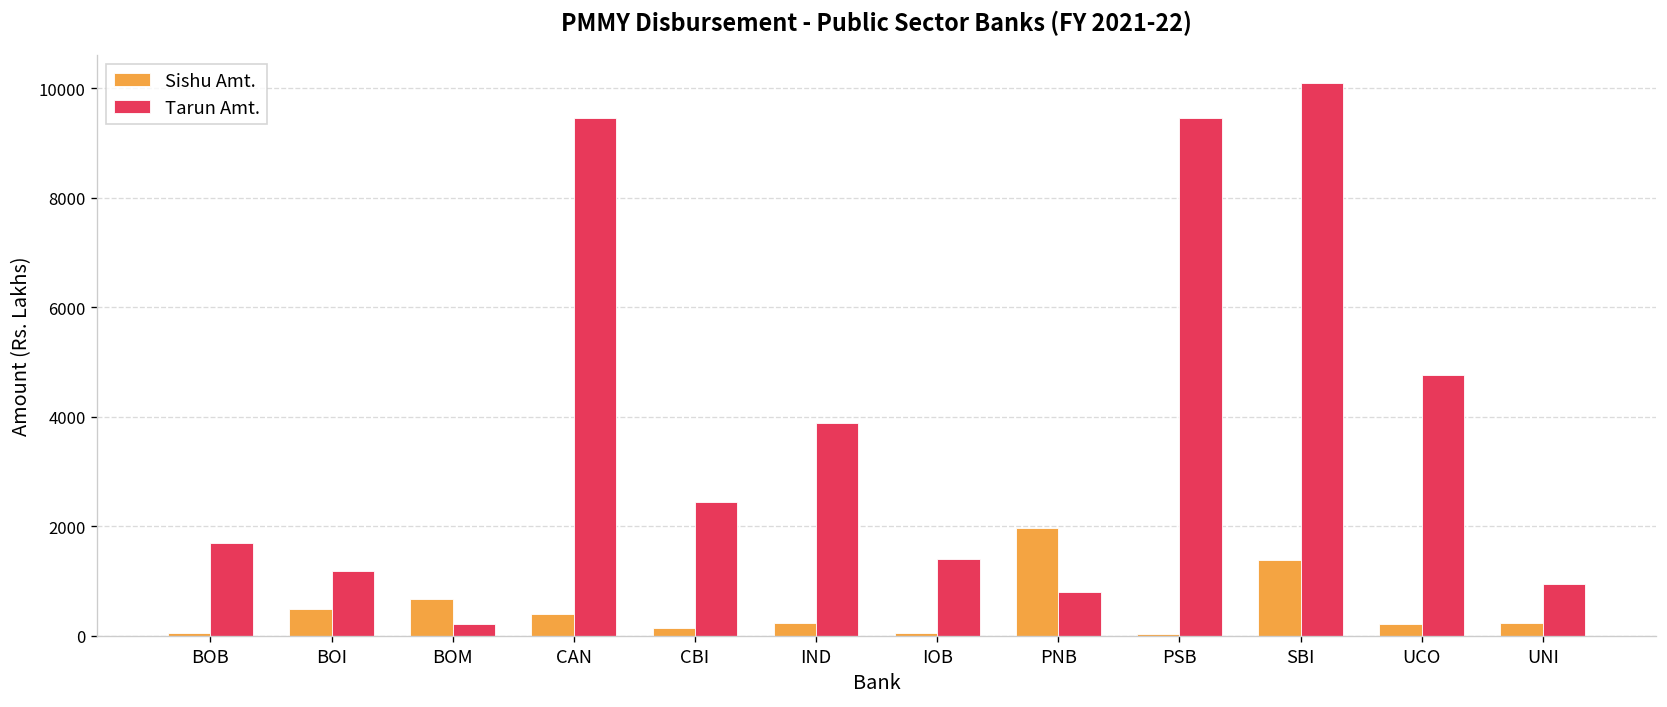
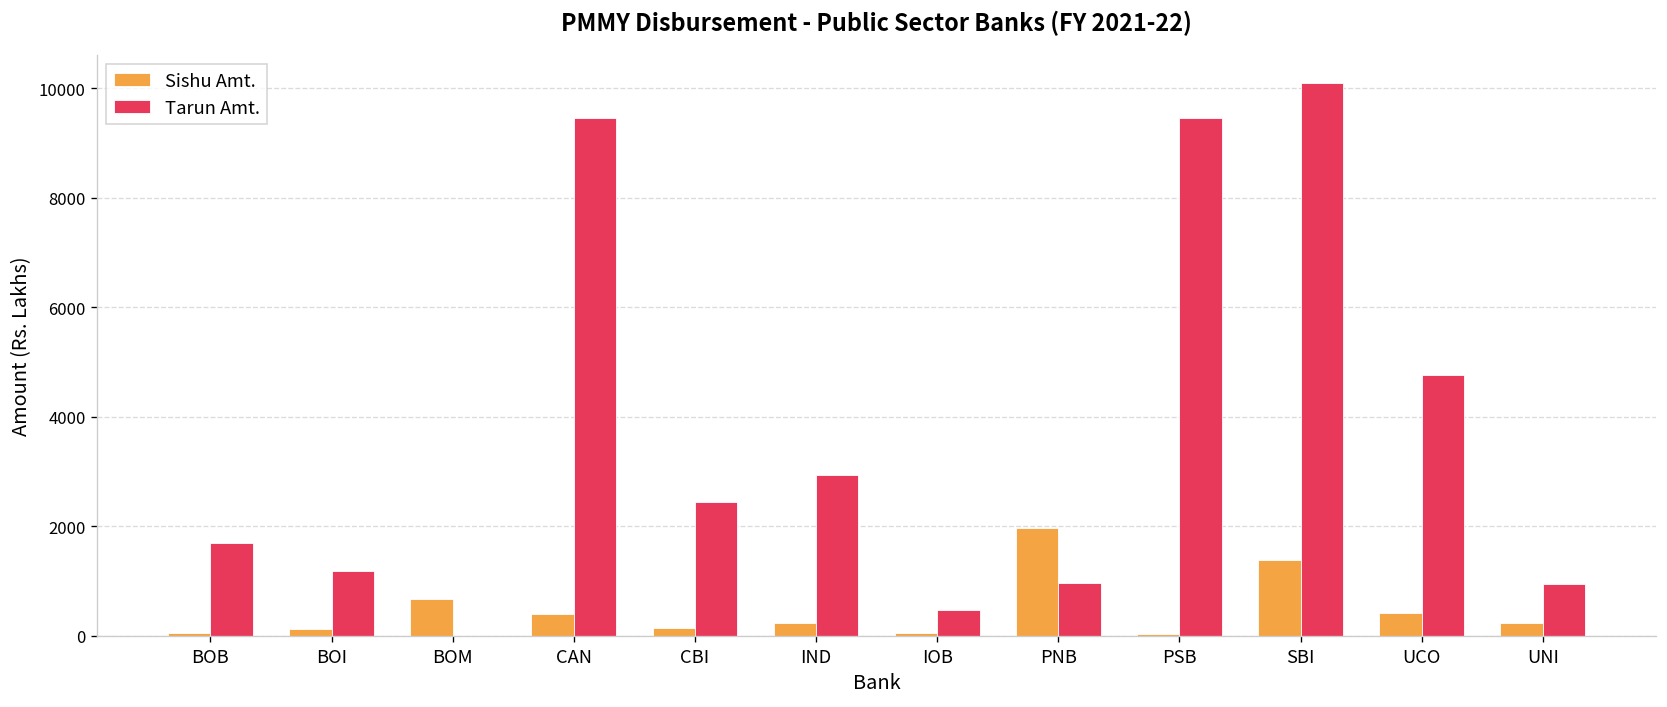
Sishu Amt., BOI: 500 -> 100
Tarun Amt., BOM: 200 -> 0
Tarun Amt., IND: 3900 -> 2900
Tarun Amt., IOB: 1400 -> 500
Tarun Amt., PNB: 800 -> 1000
Sishu Amt., UCO: 200 -> 400
